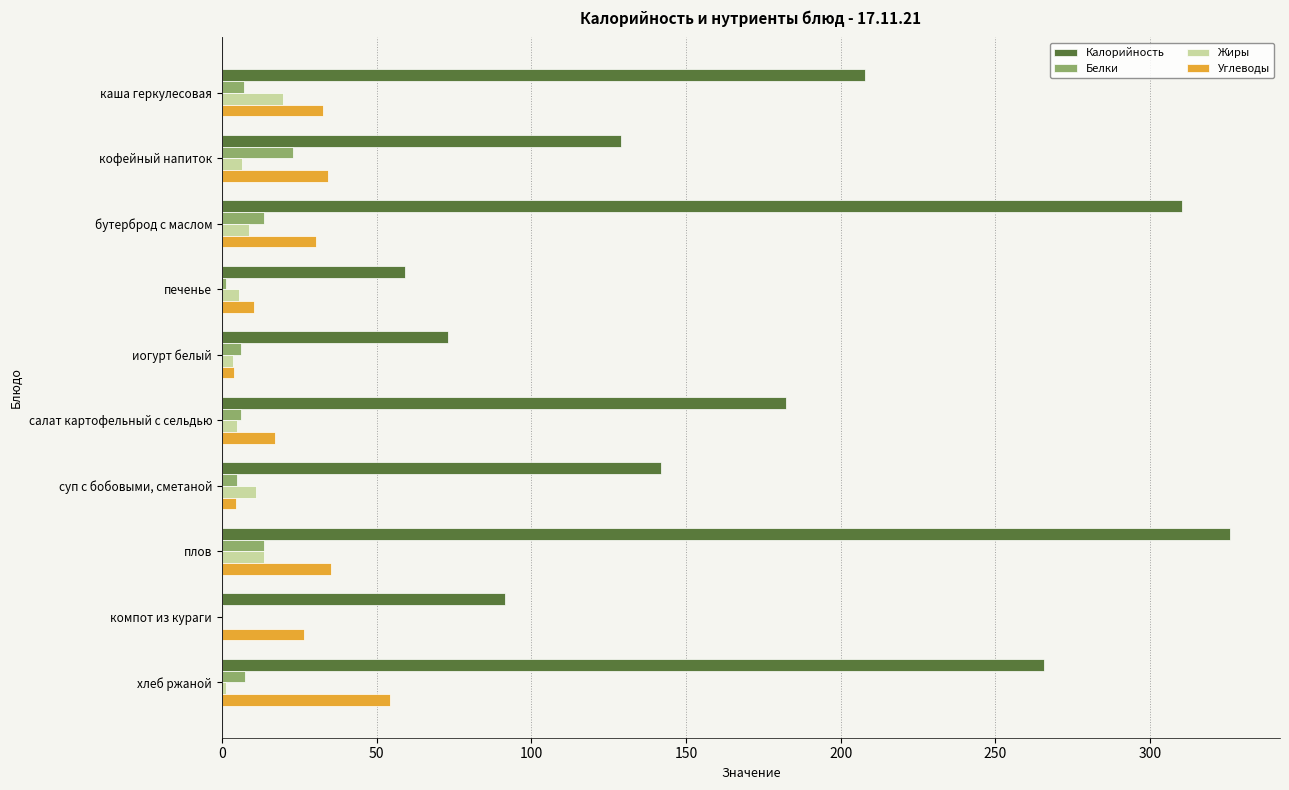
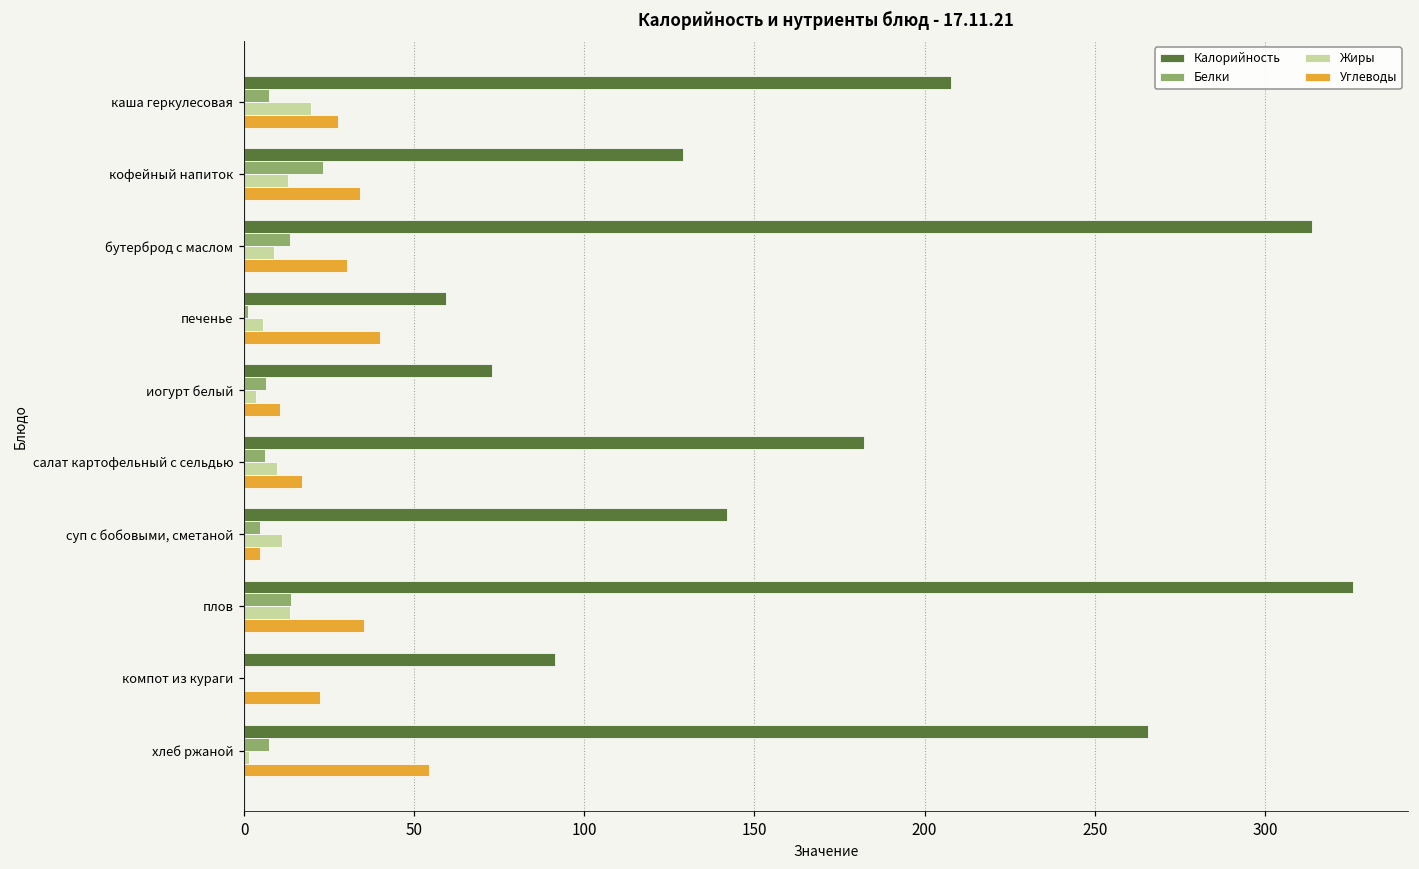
Углеводы, каша геркулесовая: 33 -> 28
Жиры, кофейный напиток: 7 -> 13
Калорийность, бутерброд с маслом: 310 -> 314
Углеводы, печенье: 11 -> 40
Углеводы, иогурт белый: 4 -> 10
Жиры, салат картофельный с сельдью: 5 -> 10
Углеводы, компот из кураги: 27 -> 22
